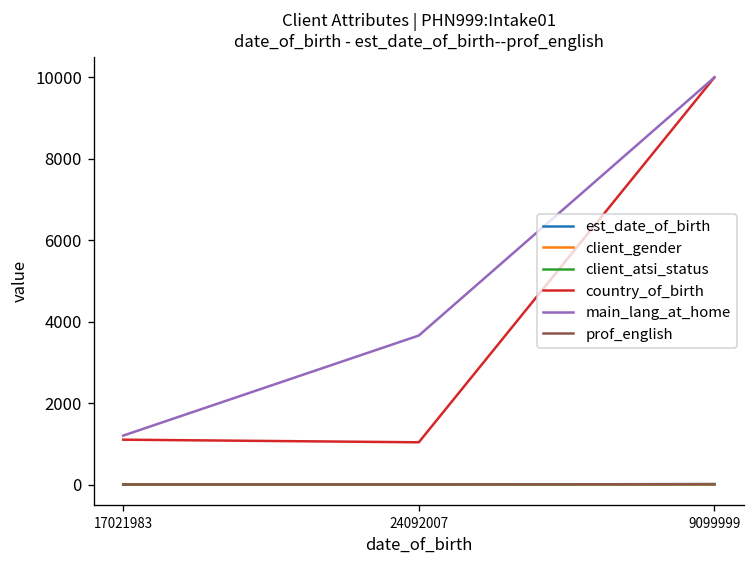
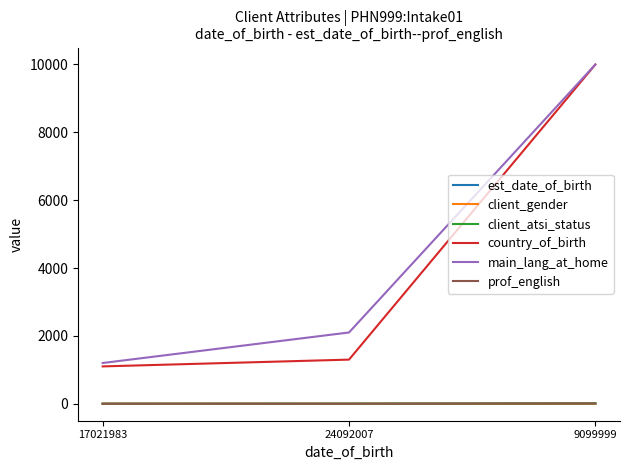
country_of_birth, 24092007: 1000 -> 1300
main_lang_at_home, 24092007: 3700 -> 2100
